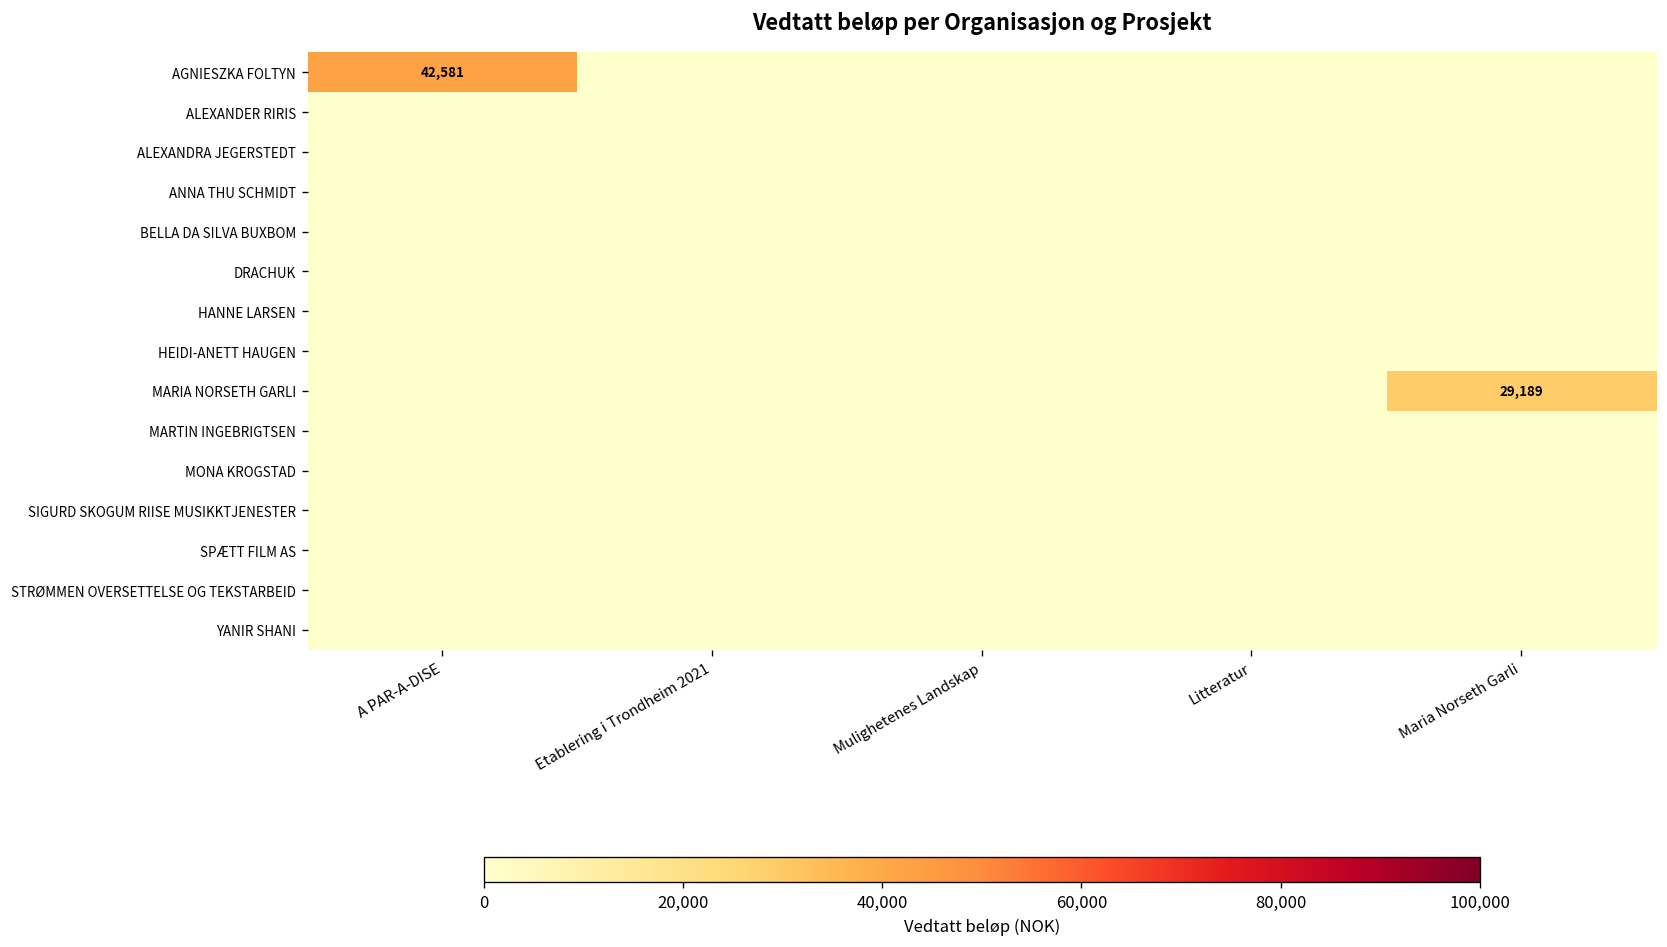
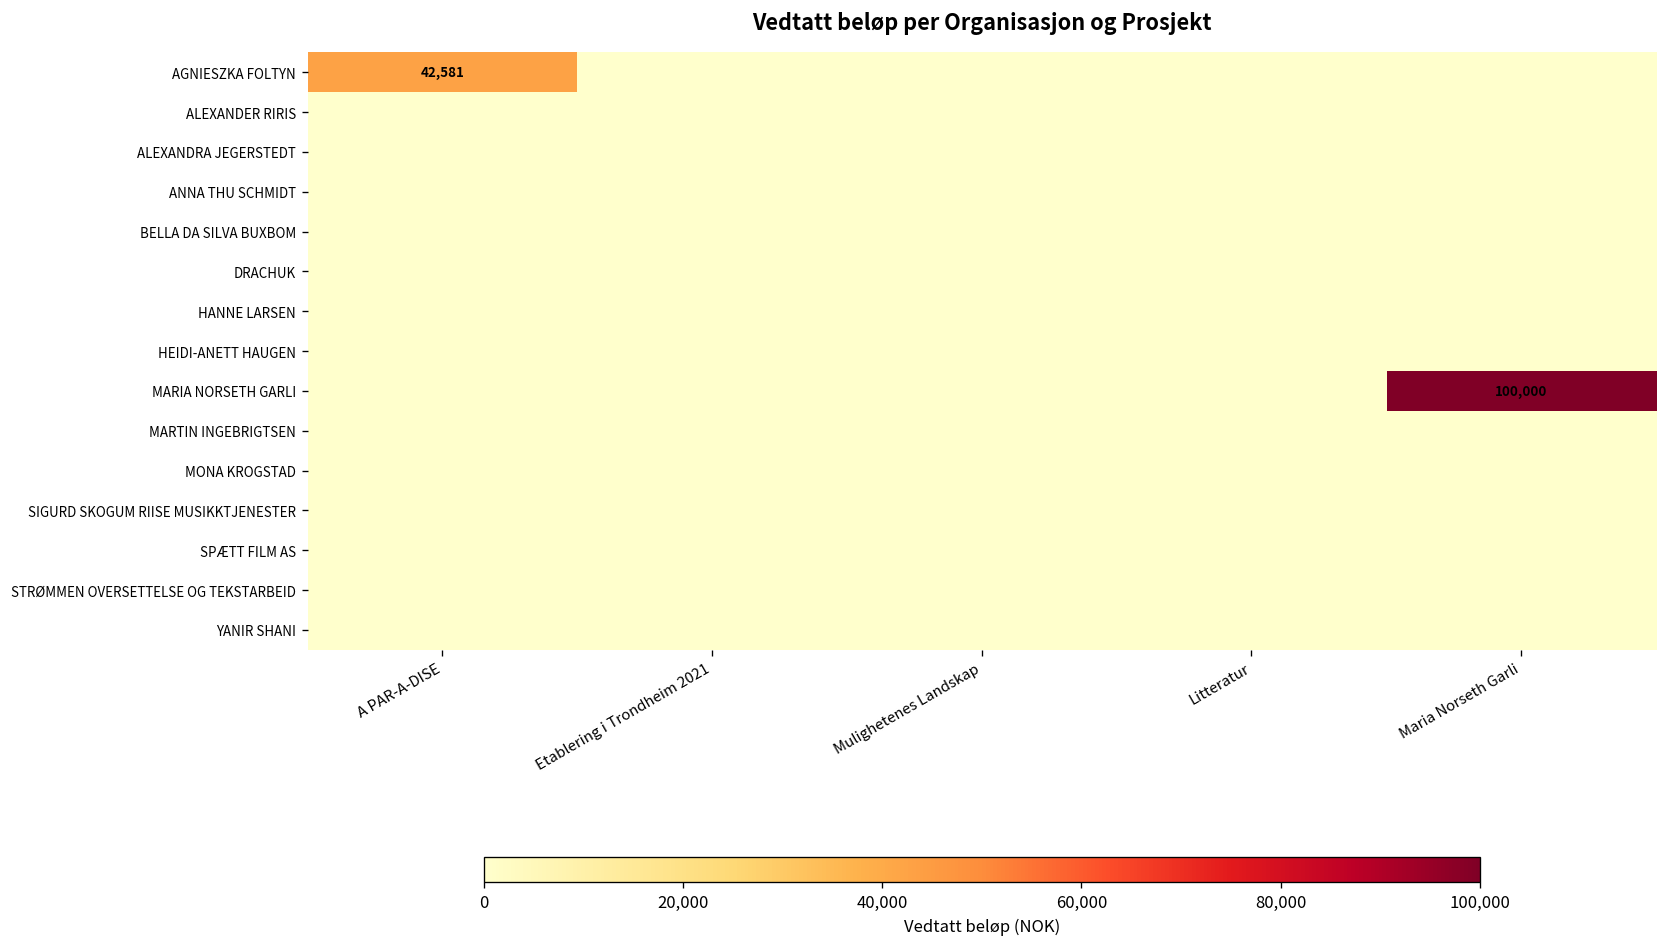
MARIA NORSETH GARLI, Maria Norseth Garli: 29,189 -> 100,000
